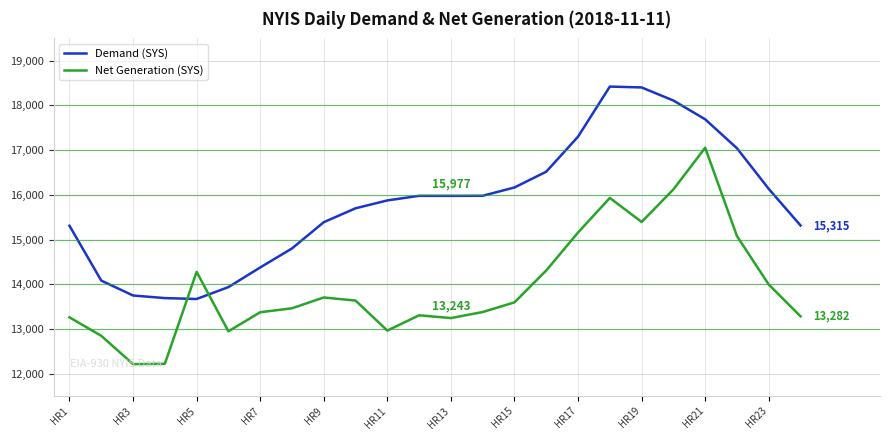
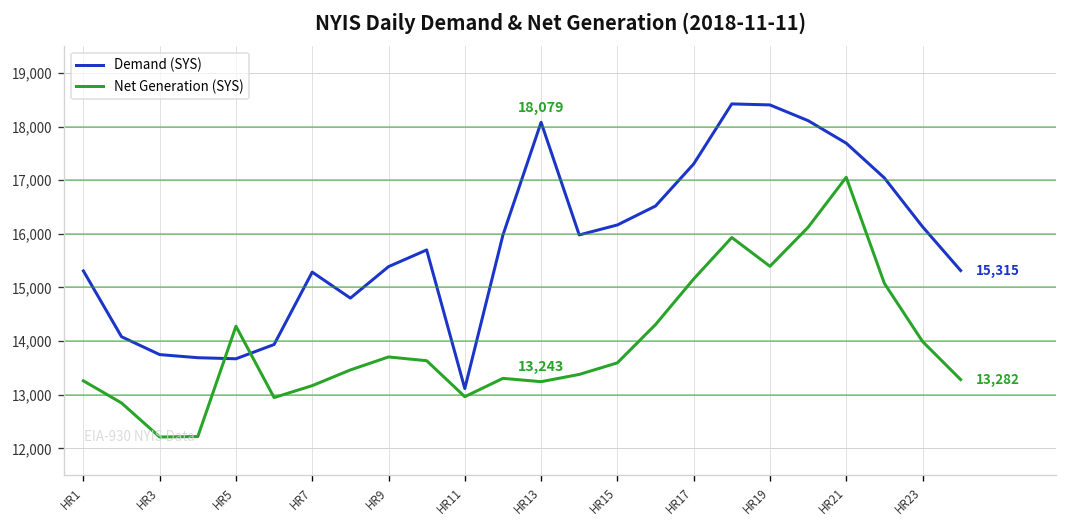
Demand (SYS), HR7: 14,400 -> 15,300
Net Generation (SYS), HR7: 13,400 -> 13,200
Demand (SYS), HR11: 15,900 -> 13,100
Demand (SYS), HR13: 15,977 -> 18,079
